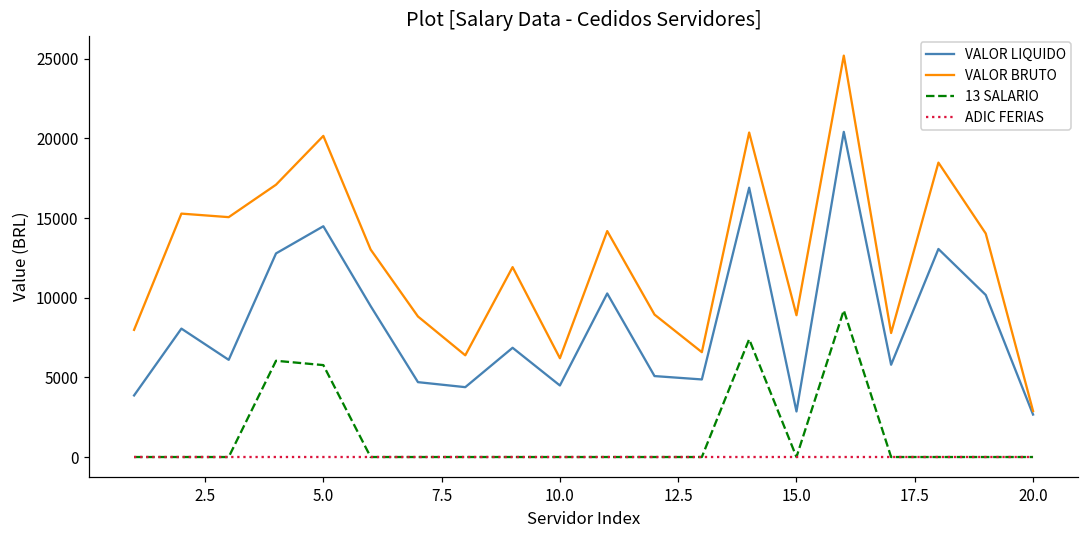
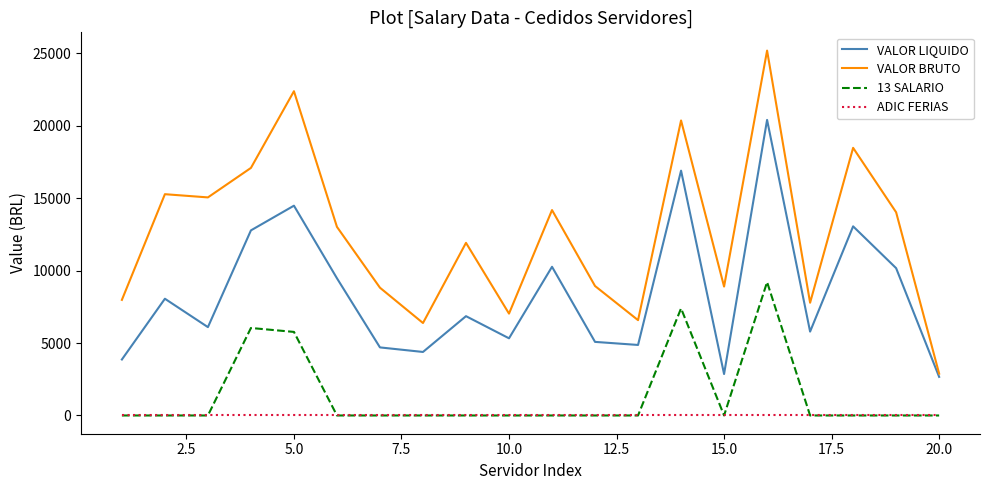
VALOR BRUTO, 5.0: 20200 -> 22400
VALOR LIQUIDO, 10.0: 4500 -> 5300
VALOR BRUTO, 10.0: 6200 -> 7000
